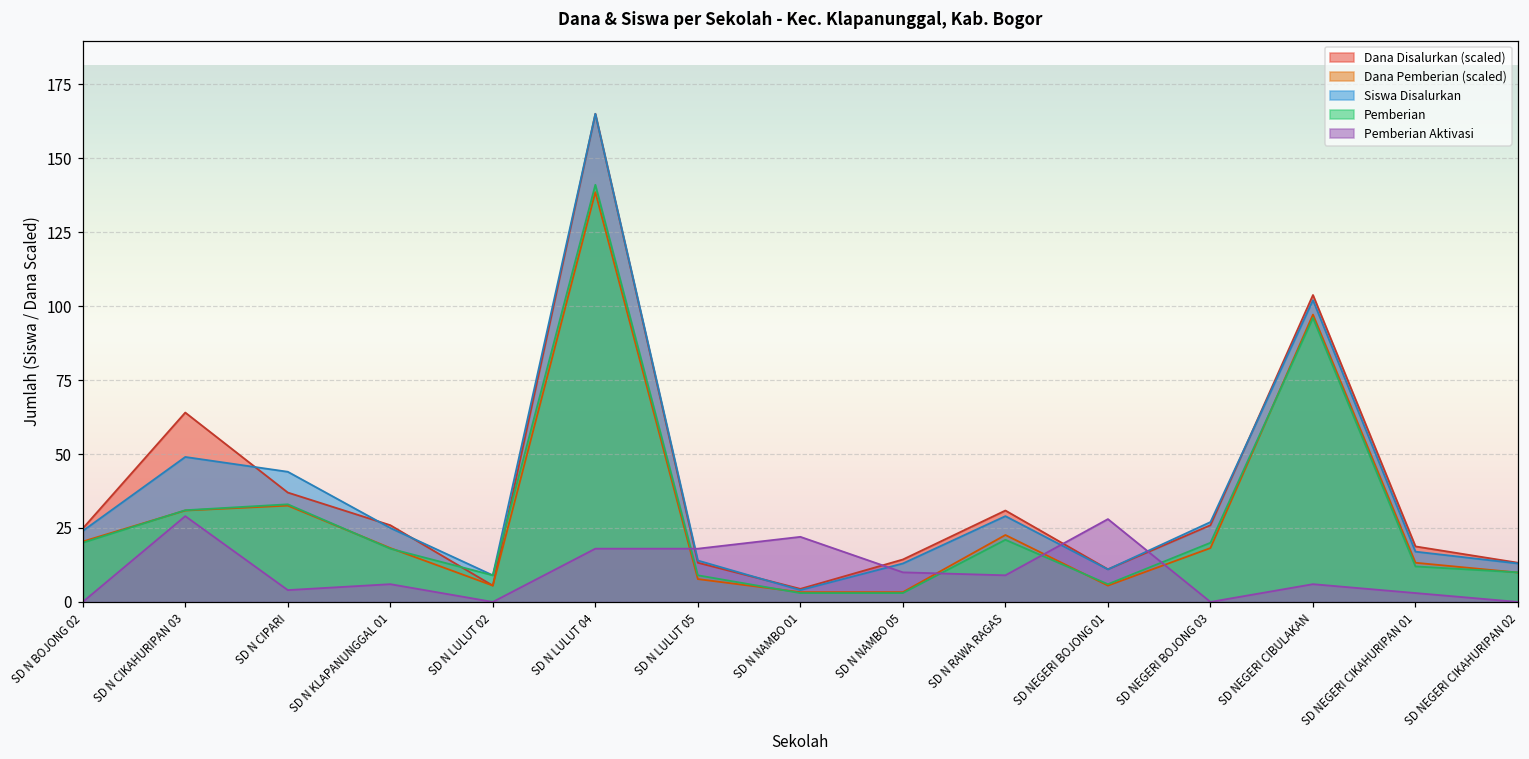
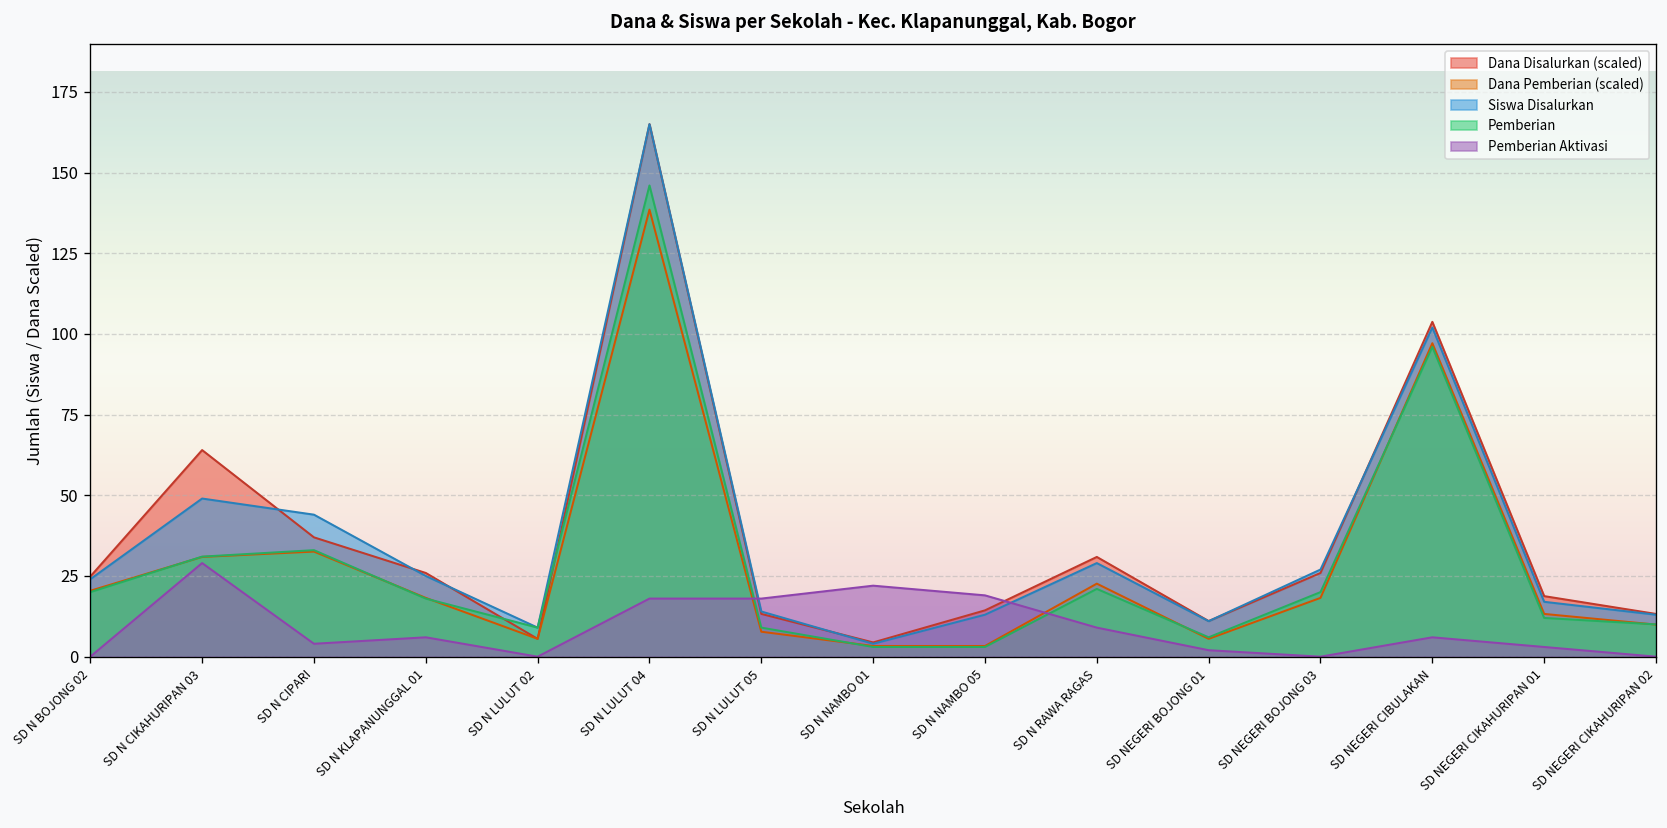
Pemberian, SD N LULUT 04: 141 -> 146
Pemberian Aktivasi, SD N NAMBO 05: 10 -> 19
Pemberian Aktivasi, SD NEGERI BOJONG 01: 28 -> 2
